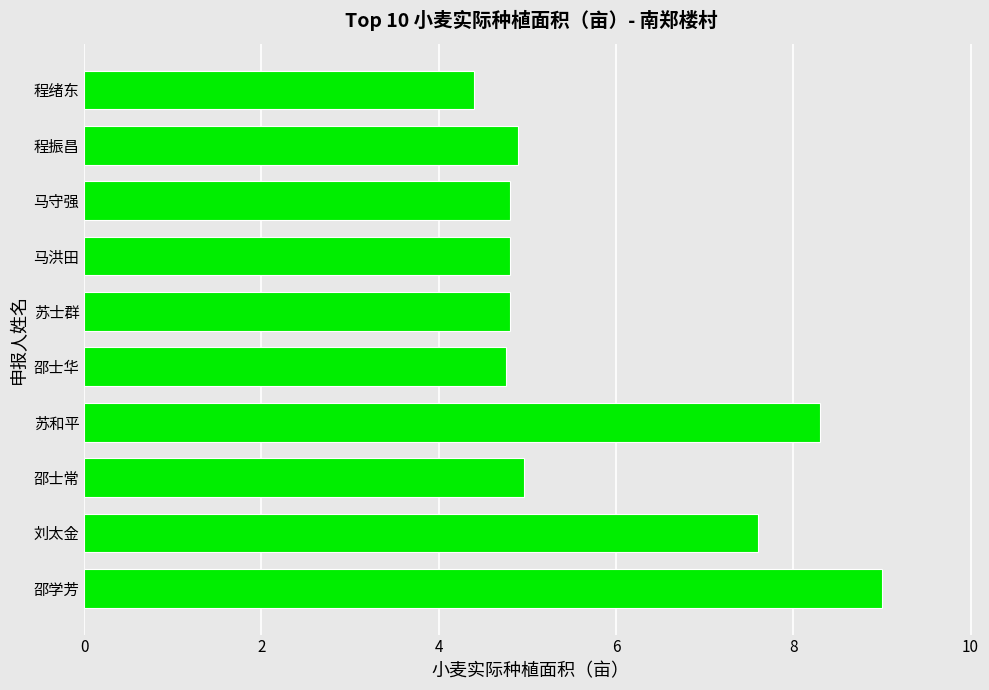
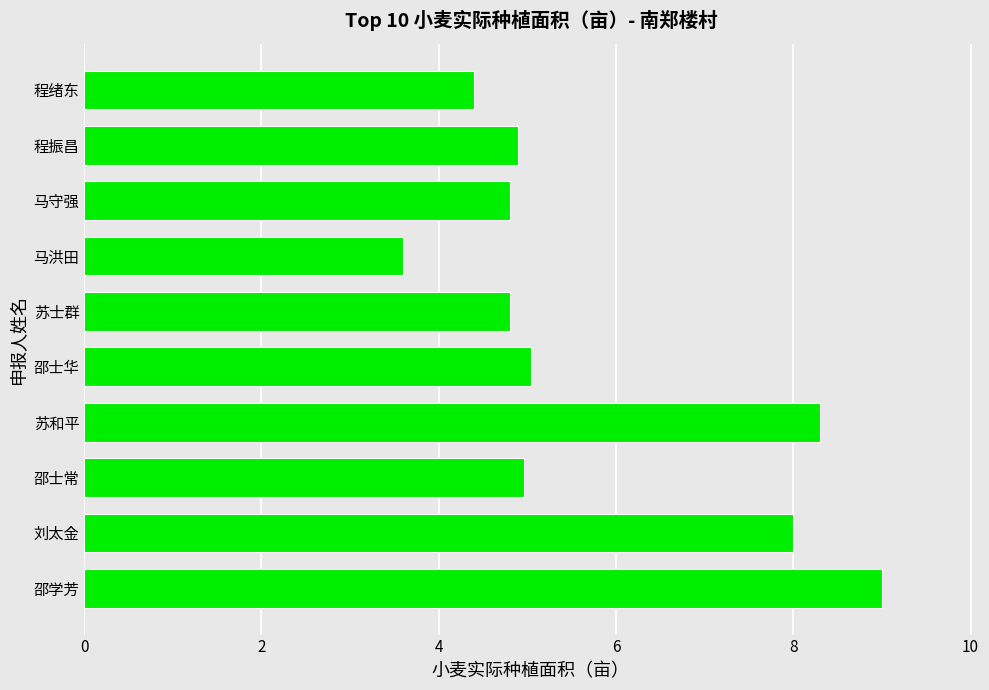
马洪田: 4.8 -> 3.6
邵士华: 4.8 -> 5.0
刘太金: 7.6 -> 8.0
